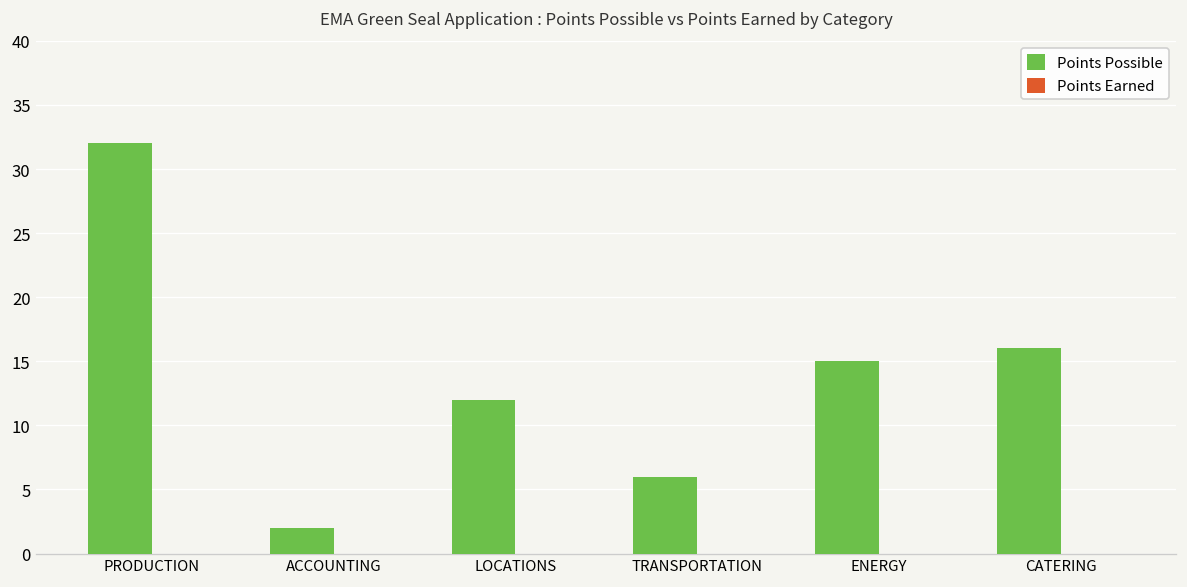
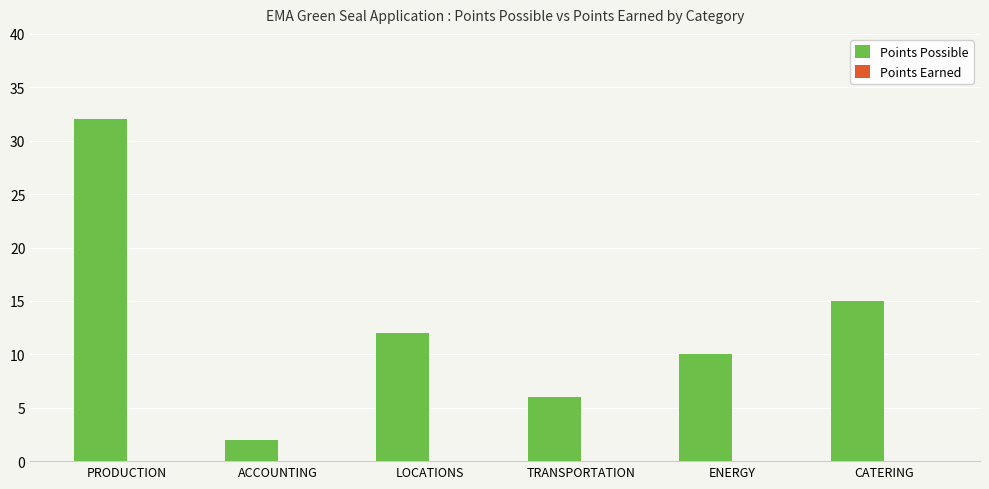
Points Possible, ENERGY: 15 -> 10
Points Possible, CATERING: 16 -> 15
